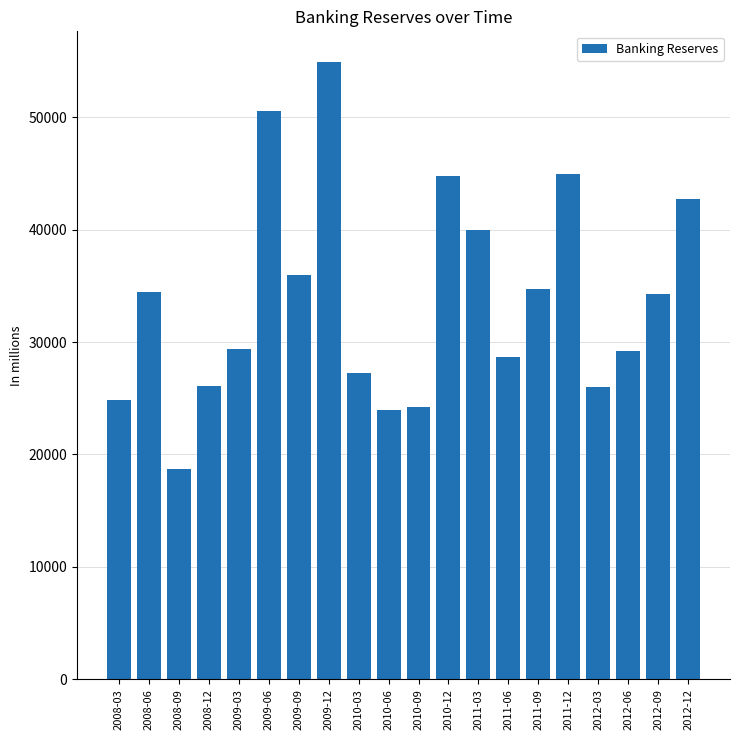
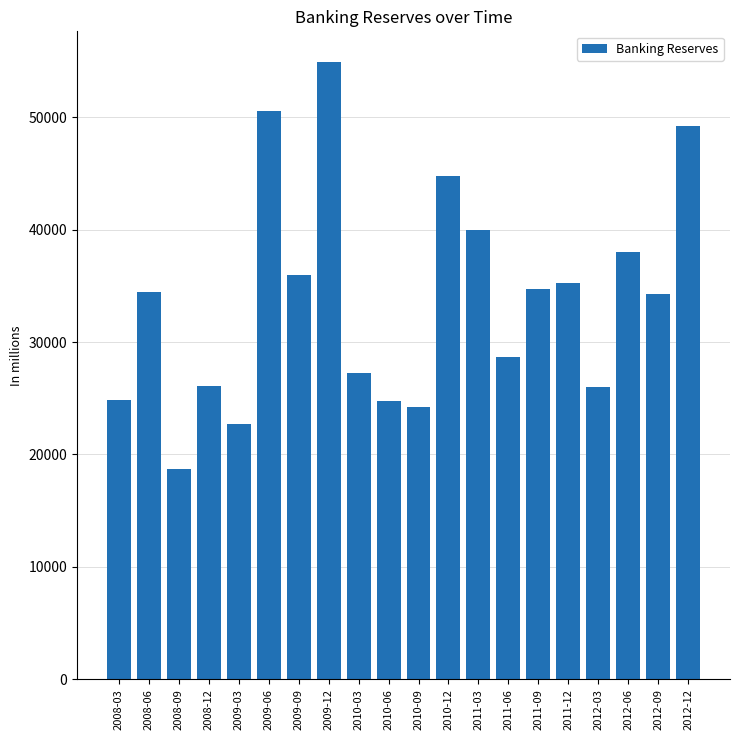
2009-03: 29400 -> 22700
2010-06: 23900 -> 24700
2011-12: 45000 -> 35300
2012-06: 29200 -> 38000
2012-12: 42700 -> 49200
